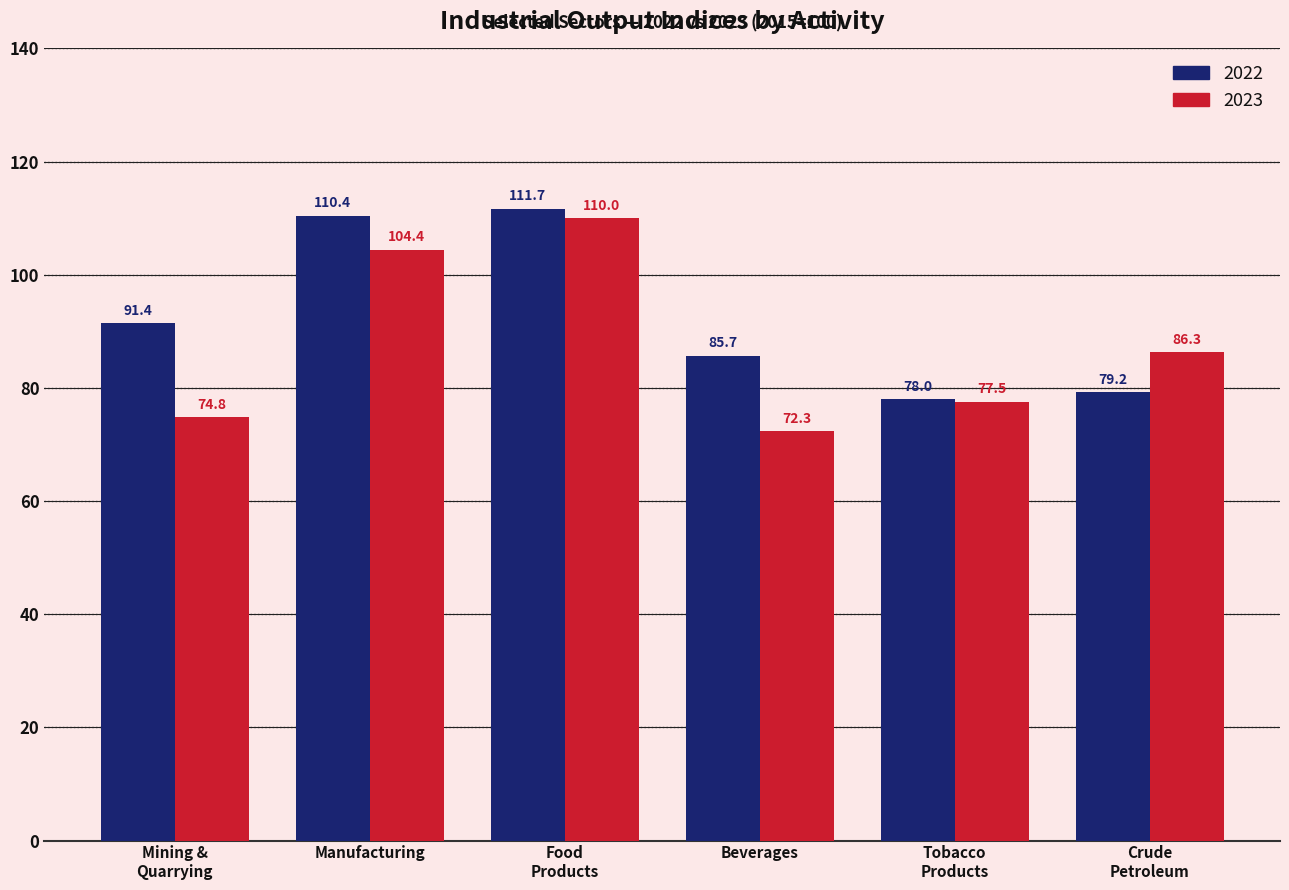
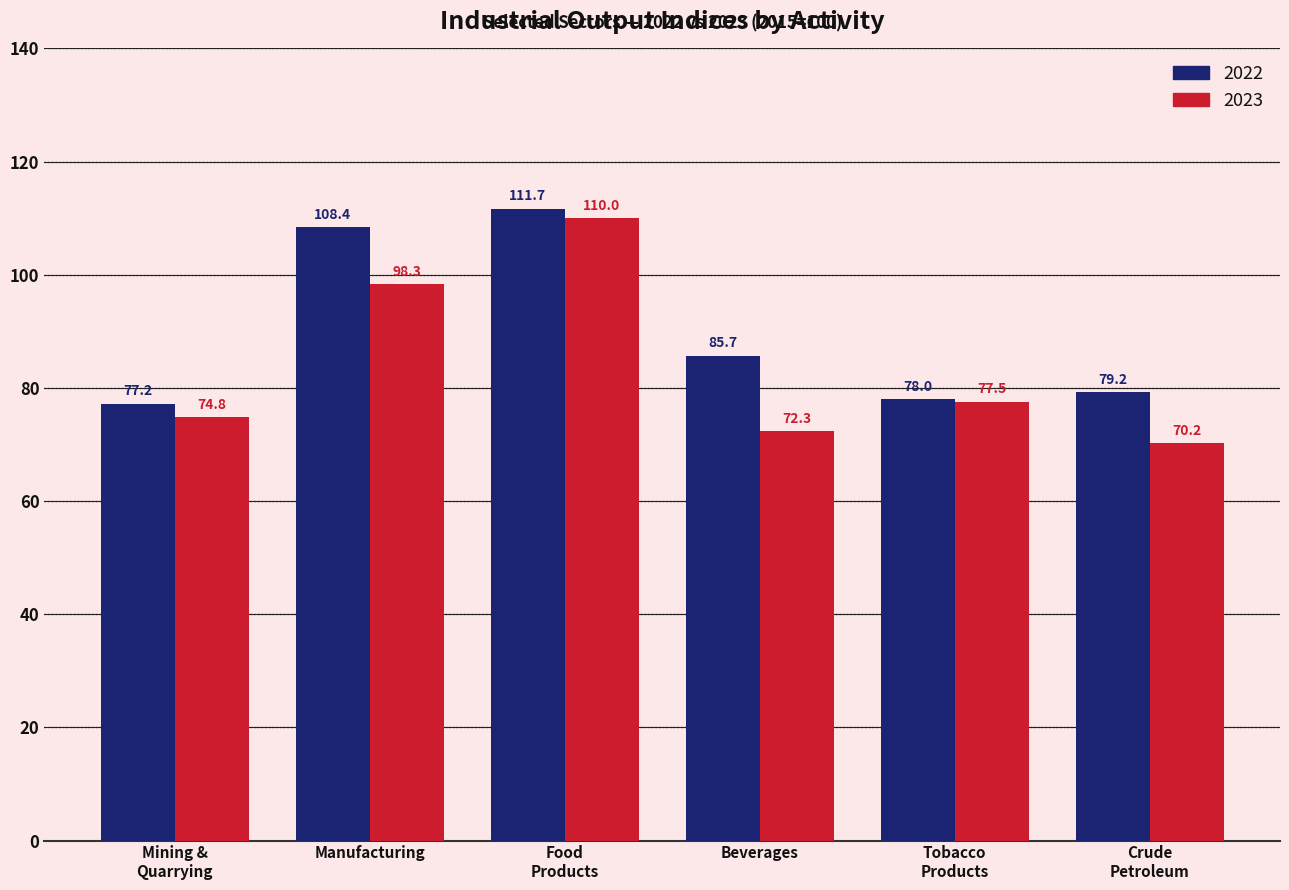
2022, Mining & Quarrying: 91.4 -> 77.2
2022, Manufacturing: 110.4 -> 108.4
2023, Manufacturing: 104.4 -> 98.3
2023, Crude Petroleum: 86.3 -> 70.2
